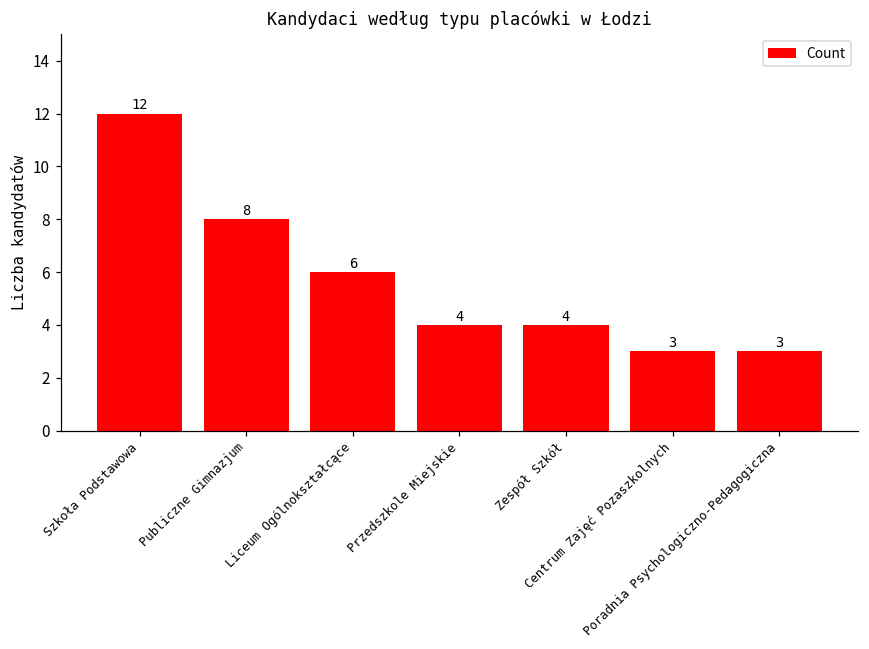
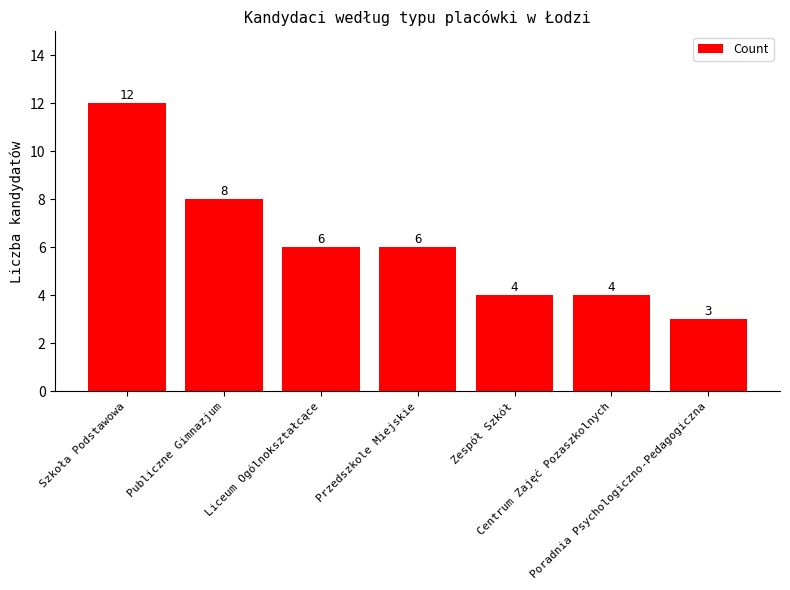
Przedszkole Miejskie: 4 -> 6
Centrum Zajęć Pozaszkolnych: 3 -> 4
